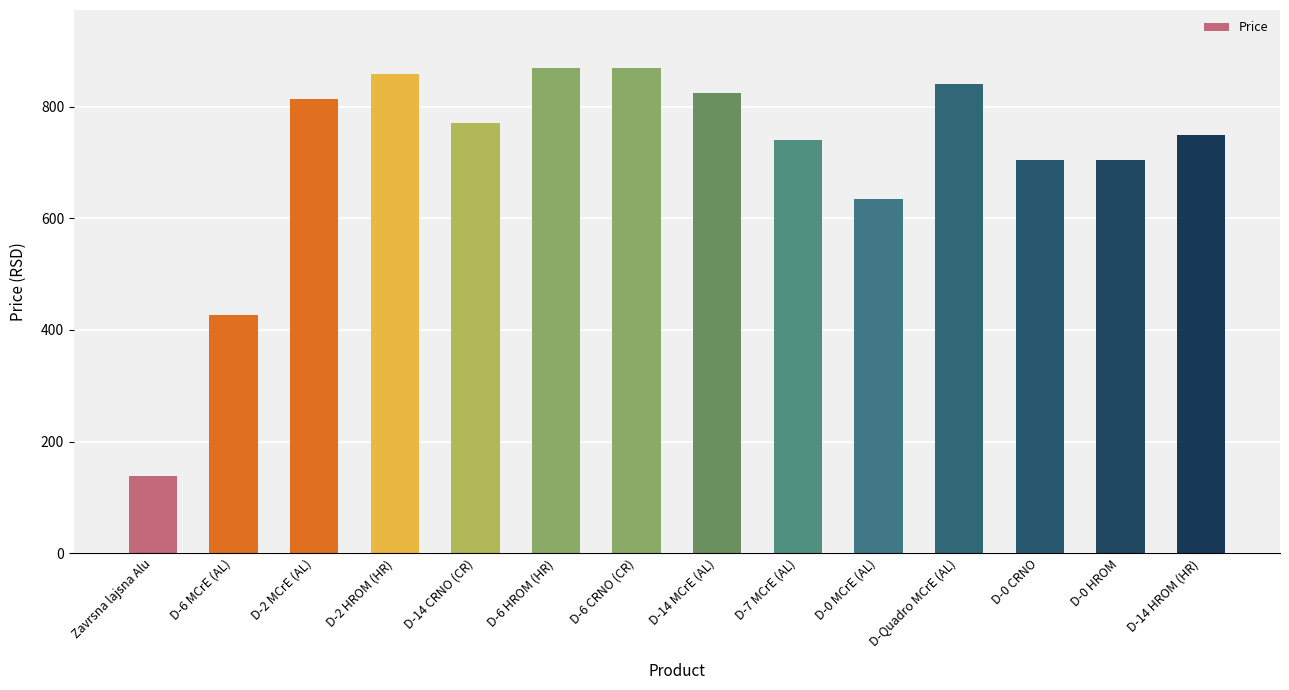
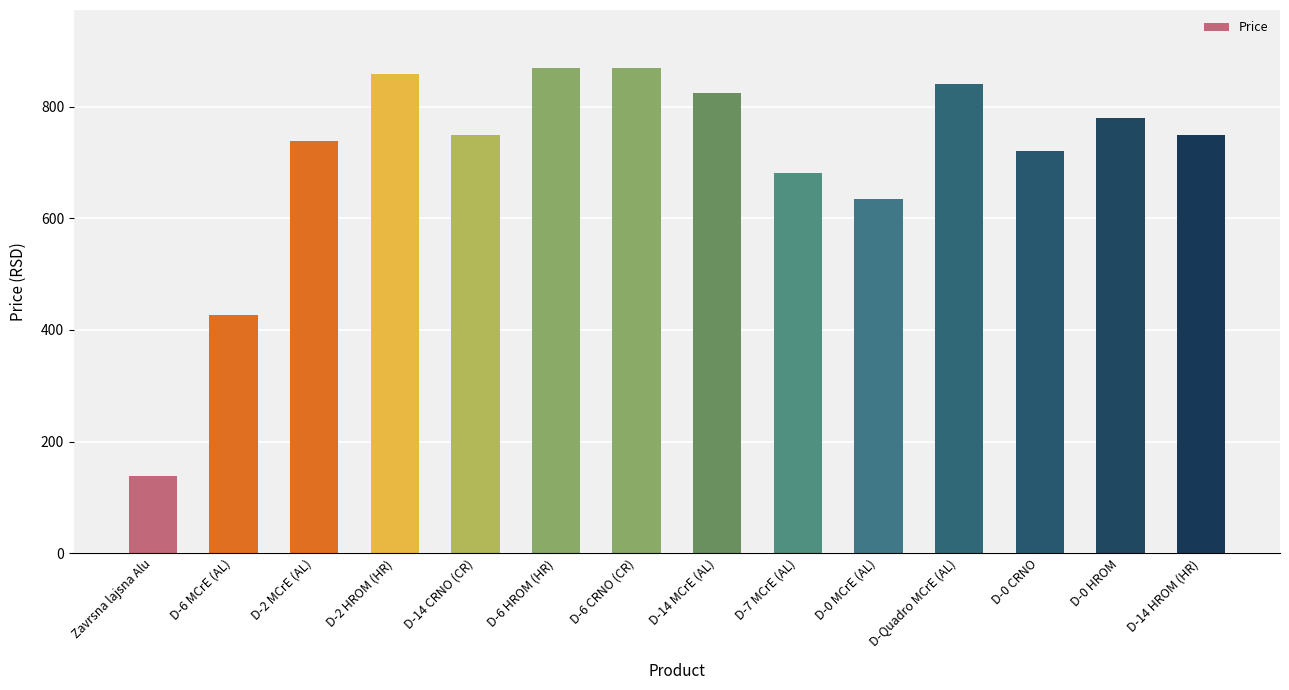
D-2 MCrE (AL): 810 -> 740
D-14 CRNO (CR): 770 -> 750
D-7 MCrE (AL): 740 -> 680
D-0 CRNO: 710 -> 720
D-0 HROM: 710 -> 780
